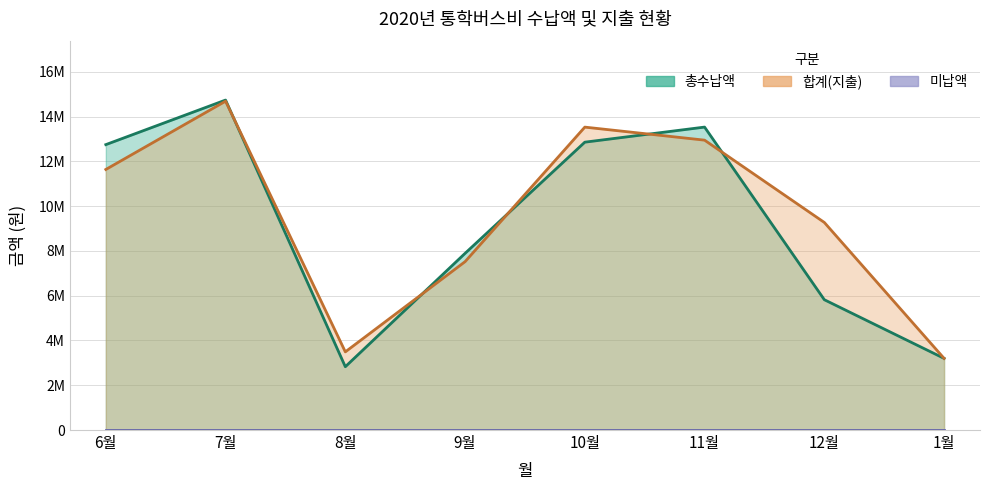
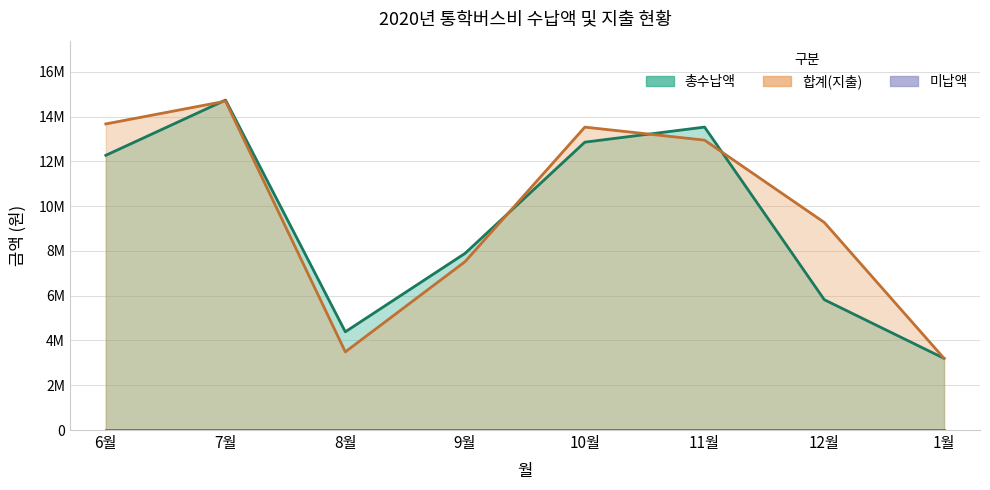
총수납액, 6월: 12800000 -> 12300000
합계(지출), 6월: 11600000 -> 13700000
총수납액, 8월: 2800000 -> 4400000
